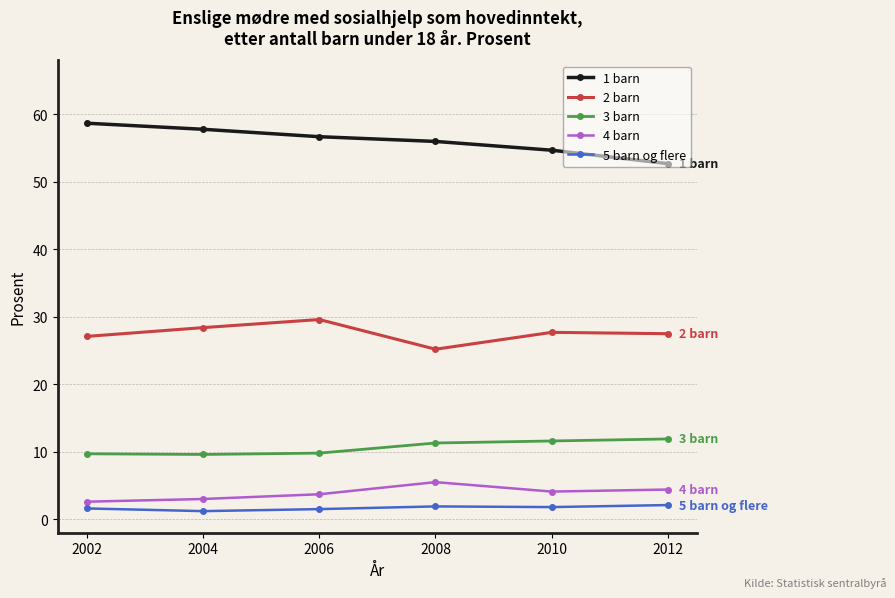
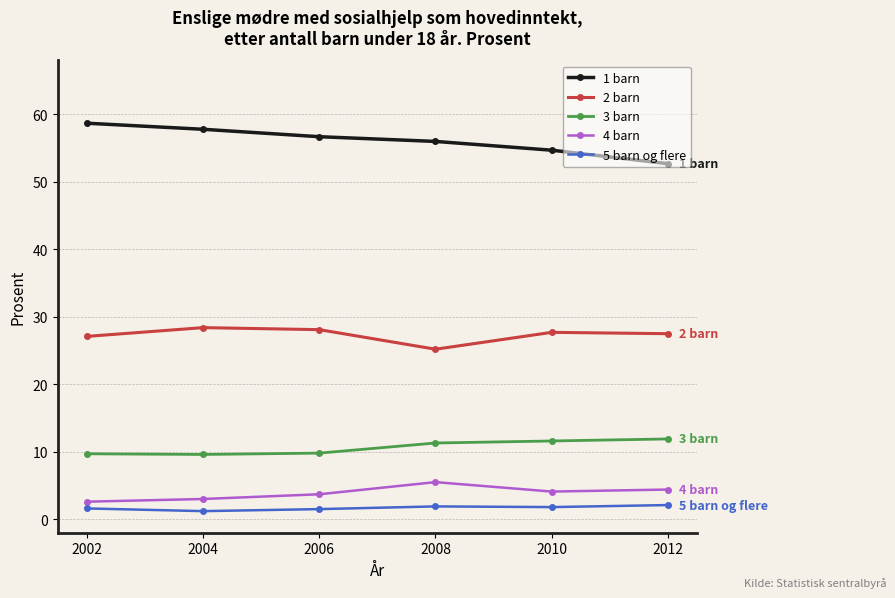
2 barn, 2006: 30 -> 28
